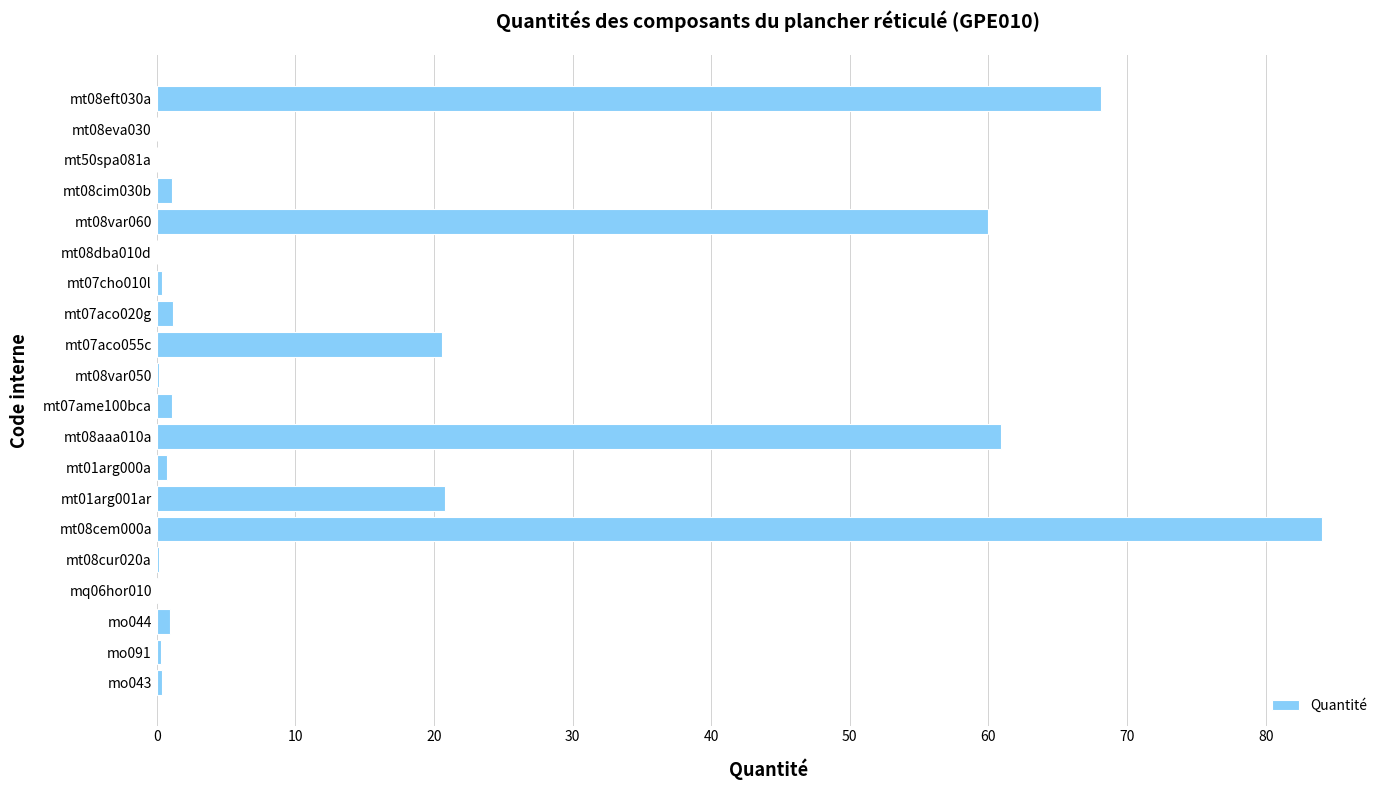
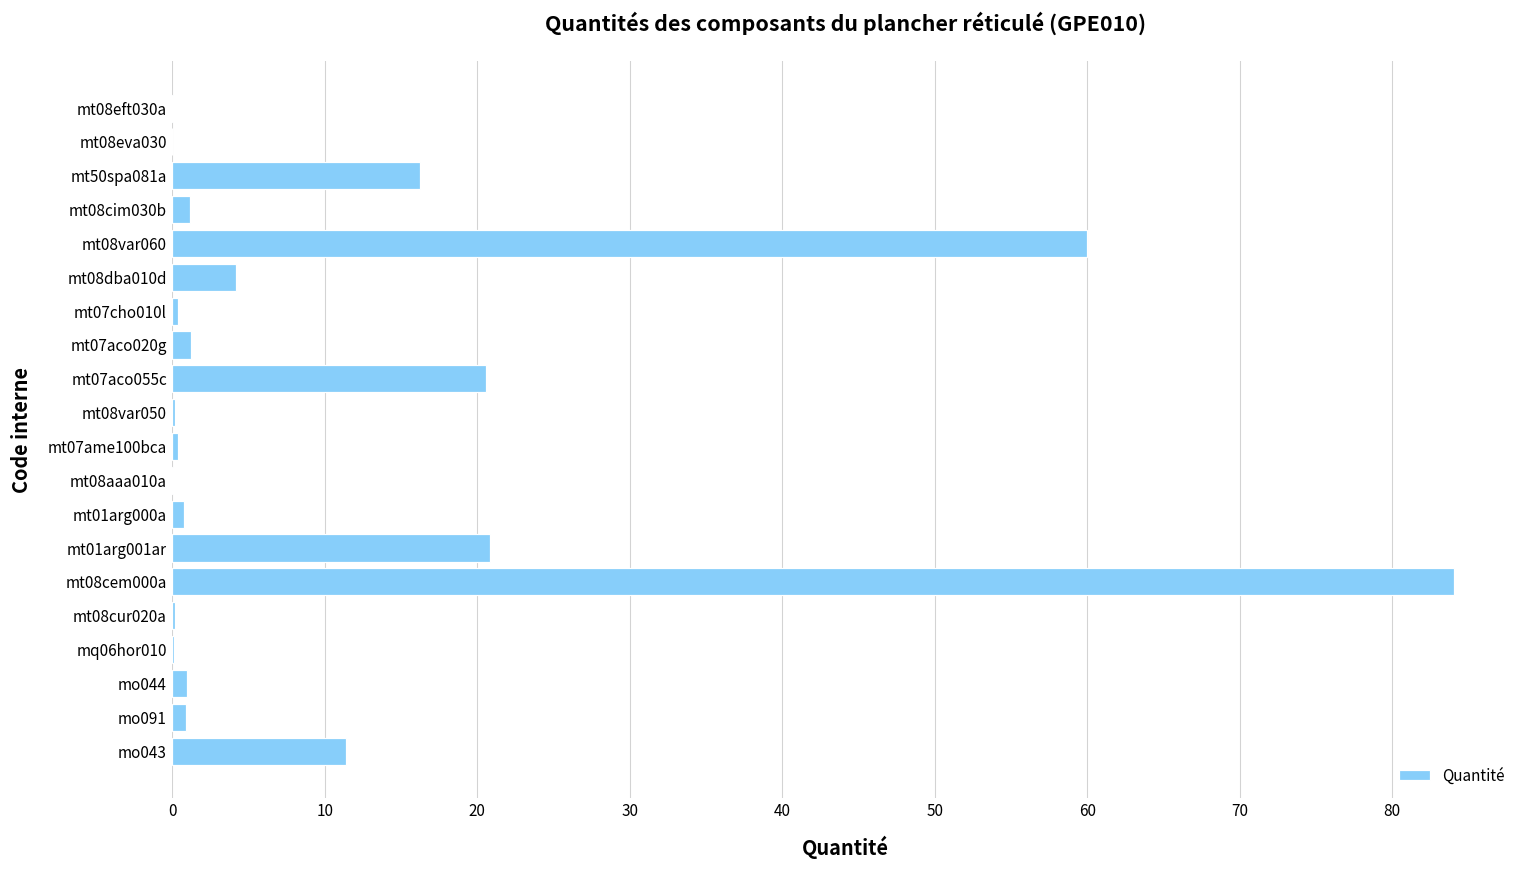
mt08eft030a: 68.1 -> 0.0
mt50spa081a: 0.0 -> 16.3
mt08dba010d: 0.0 -> 4.2
mt07ame100bca: 1.1 -> 0.4
mt08aaa010a: 60.9 -> 0.0
mo091: 0.3 -> 0.9
mo043: 0.4 -> 11.4
